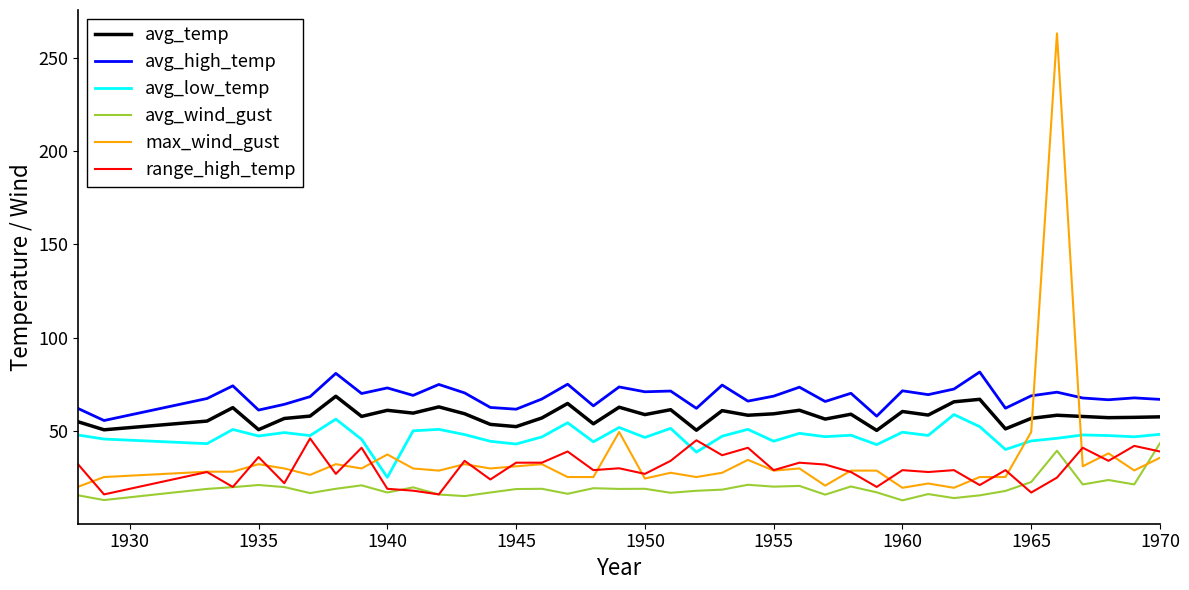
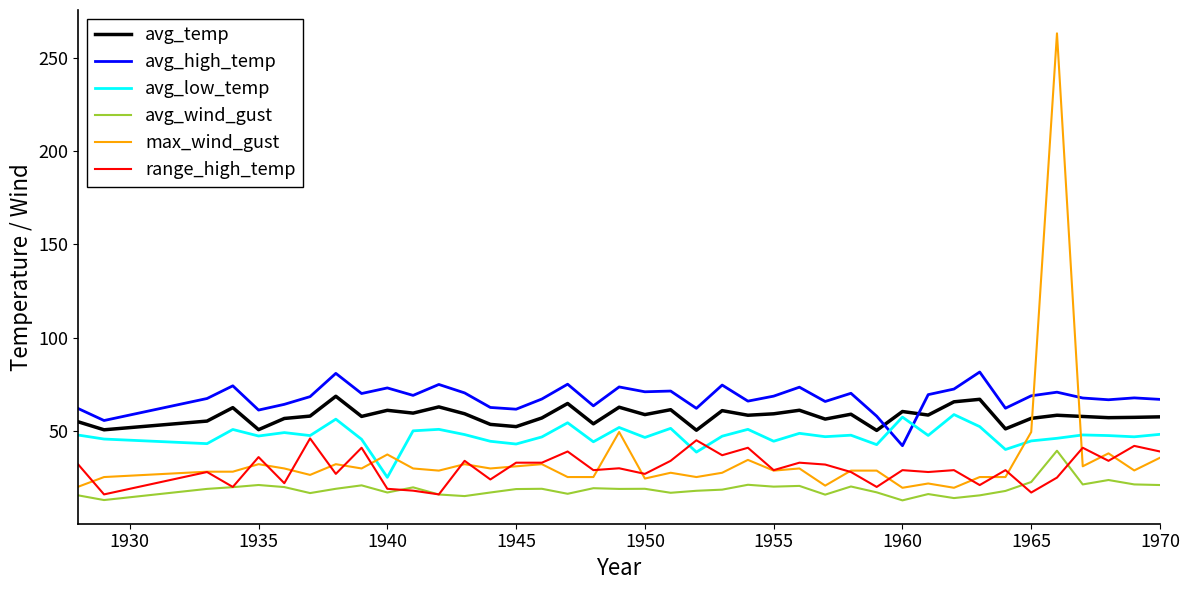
avg_high_temp, 1960: 72 -> 42
avg_low_temp, 1960: 49 -> 57
avg_wind_gust, 1970: 43 -> 21
